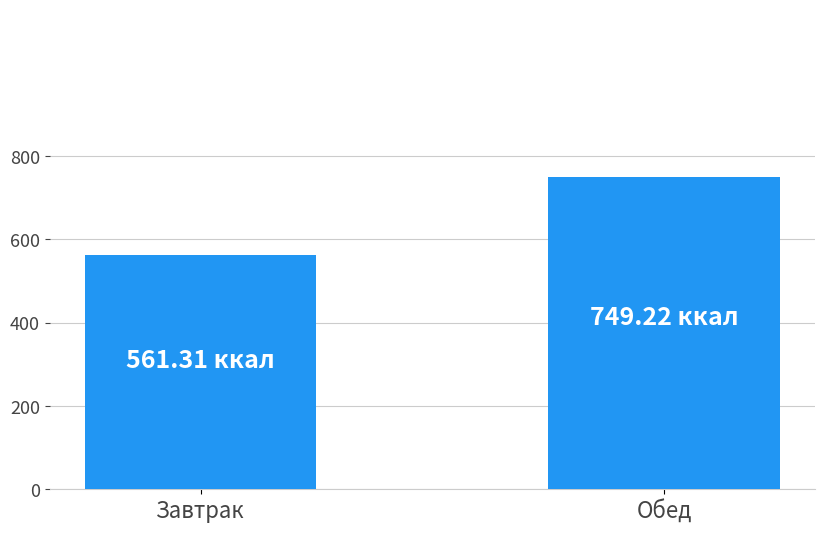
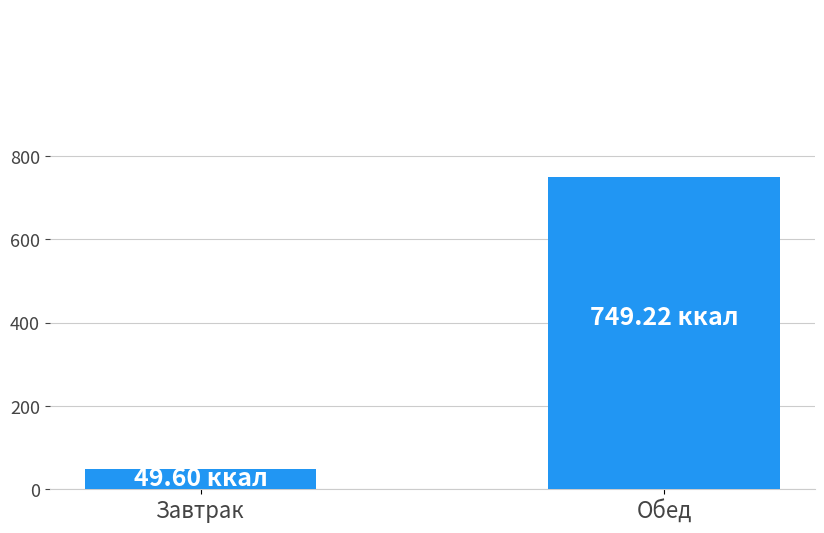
Завтрак: 561.31 -> 49.60
